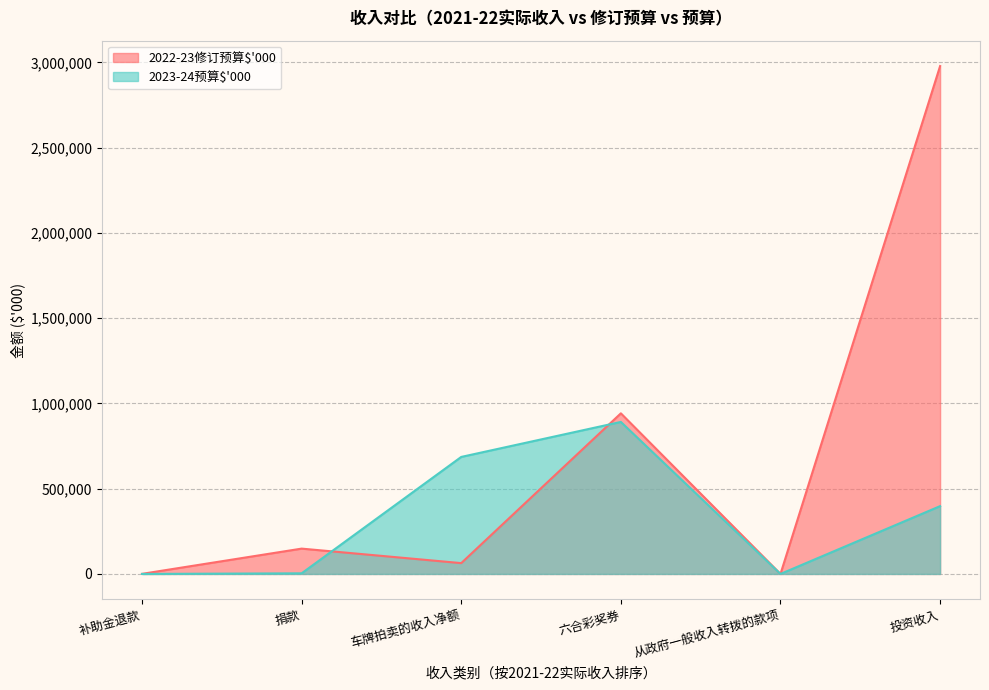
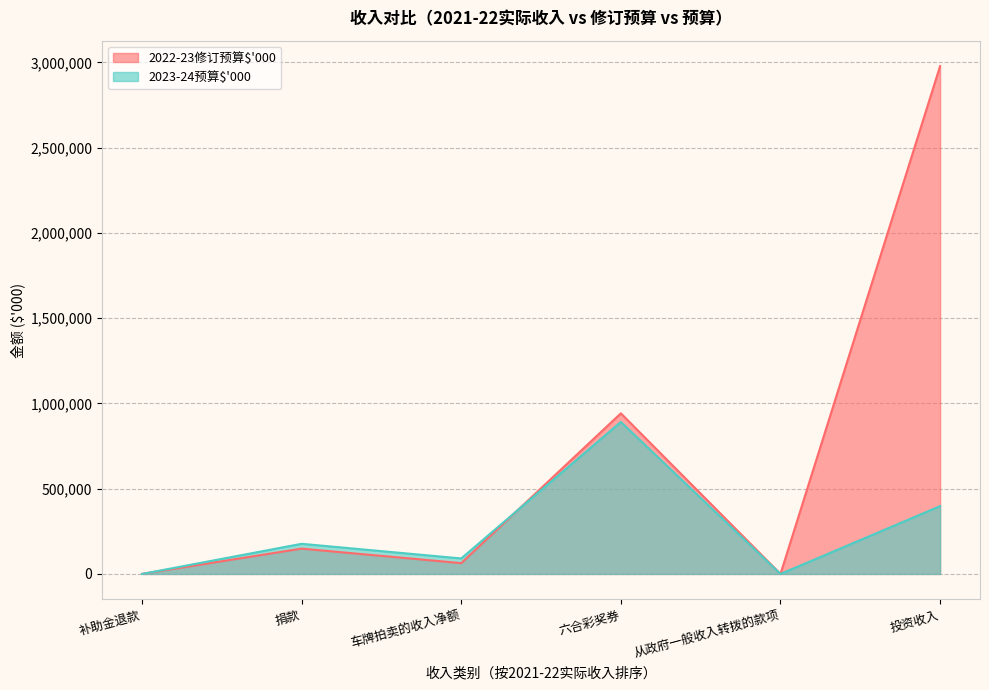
2023-24预算$'000, 捐款: 0 -> 180,000
2023-24预算$'000, 车牌拍卖的收入净额: 690,000 -> 90,000
